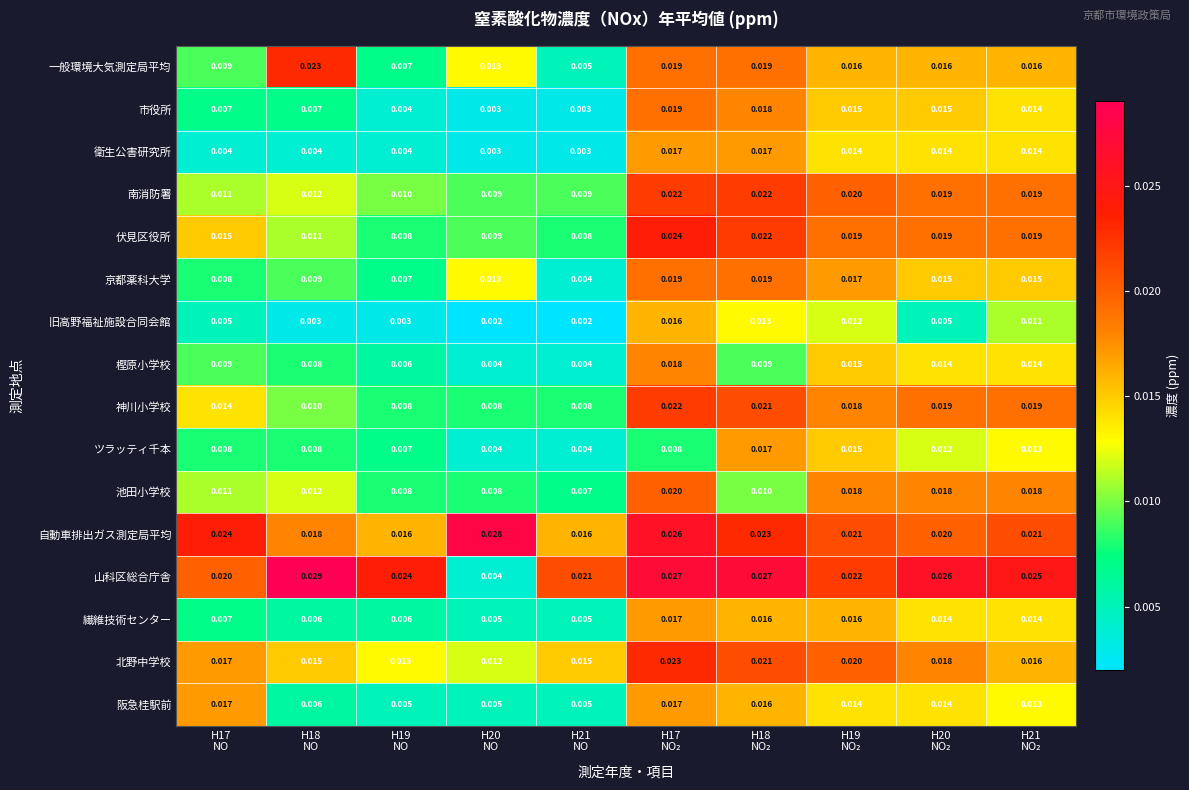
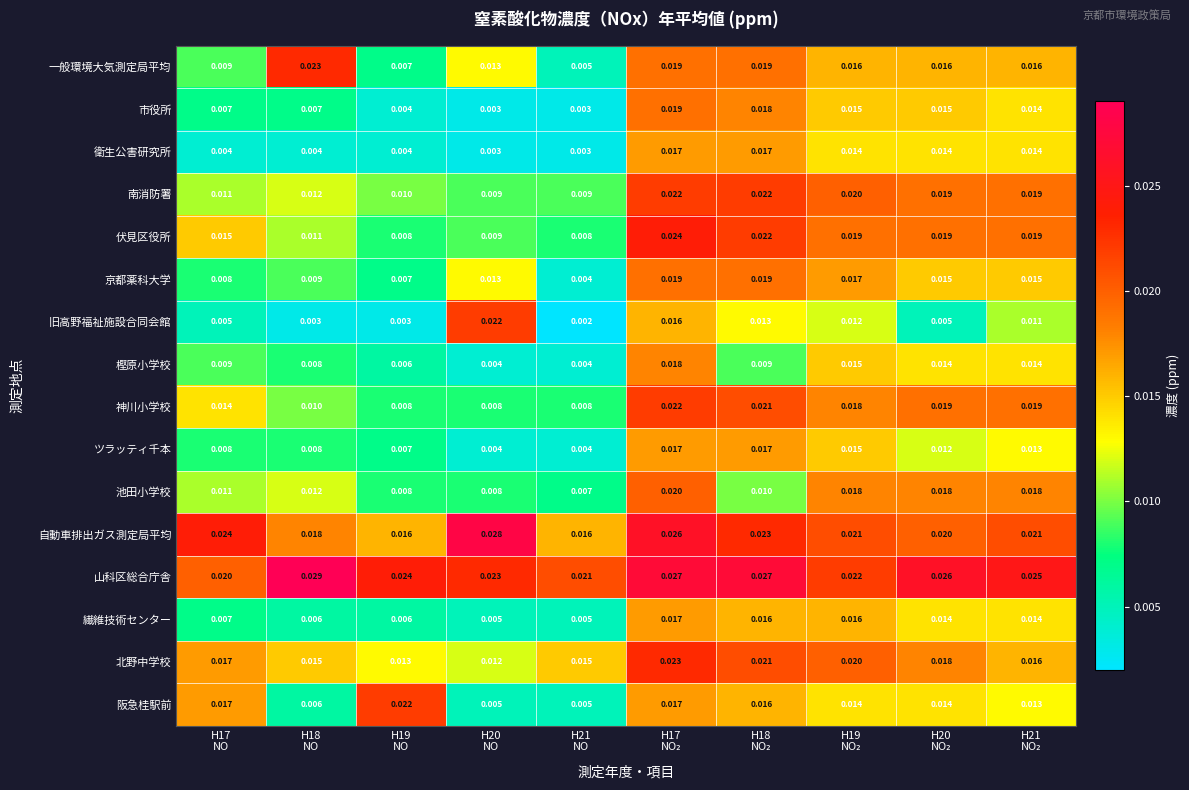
旧高野福祉施設合同会館, H20 NO: 0.002 -> 0.022
ツラッティ千本, H17 NO₂: 0.008 -> 0.017
山科区総合庁舎, H20 NO: 0.004 -> 0.023
阪急桂駅前, H19 NO: 0.005 -> 0.022
